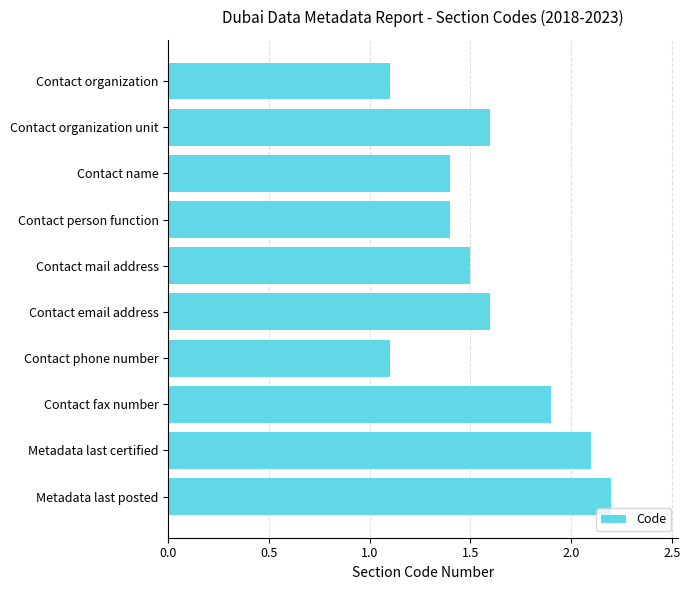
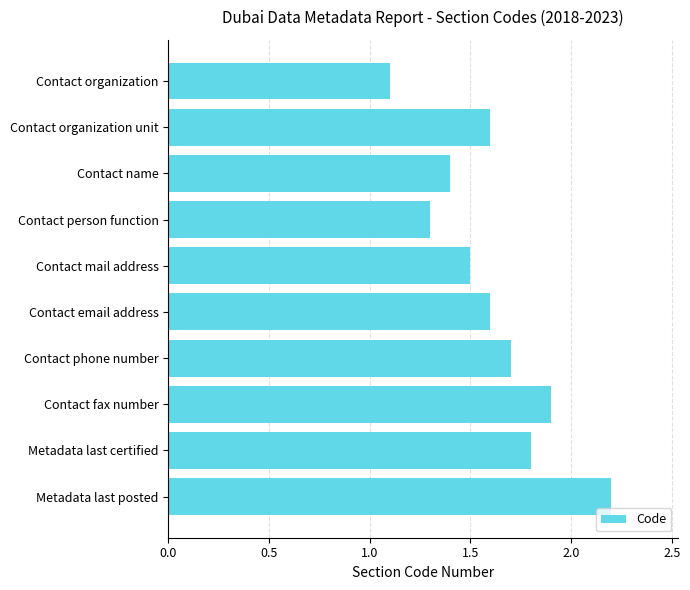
Contact person function: 1.4 -> 1.3
Contact phone number: 1.1 -> 1.7
Metadata last certified: 2.1 -> 1.8
